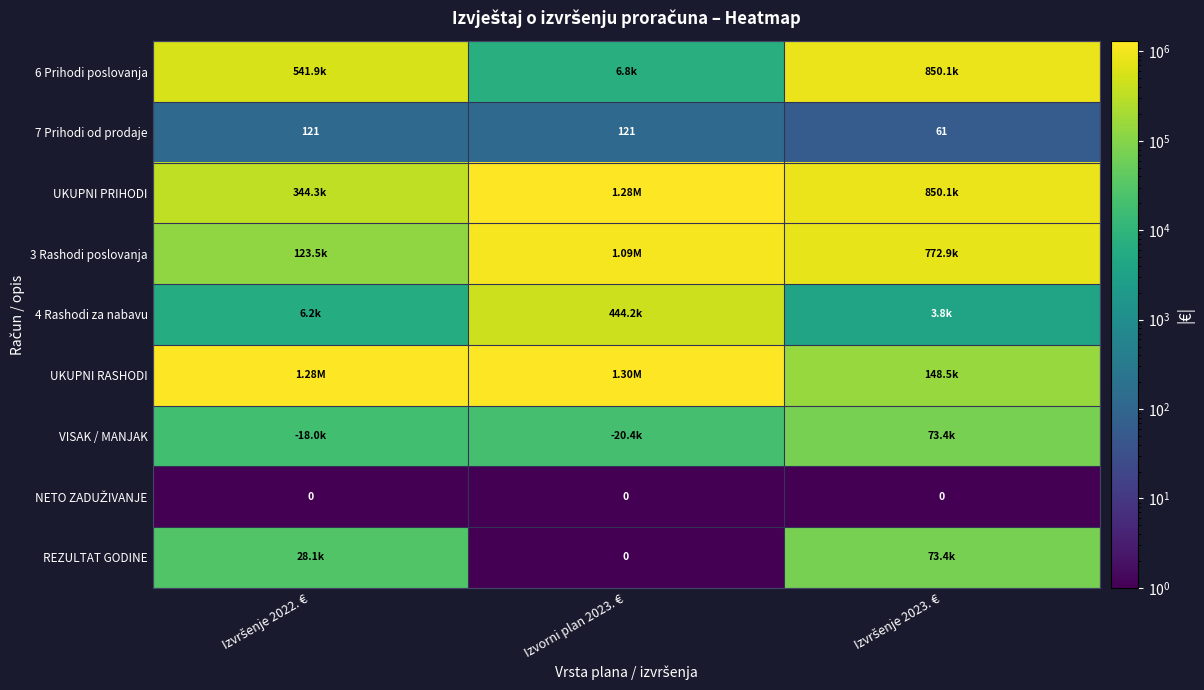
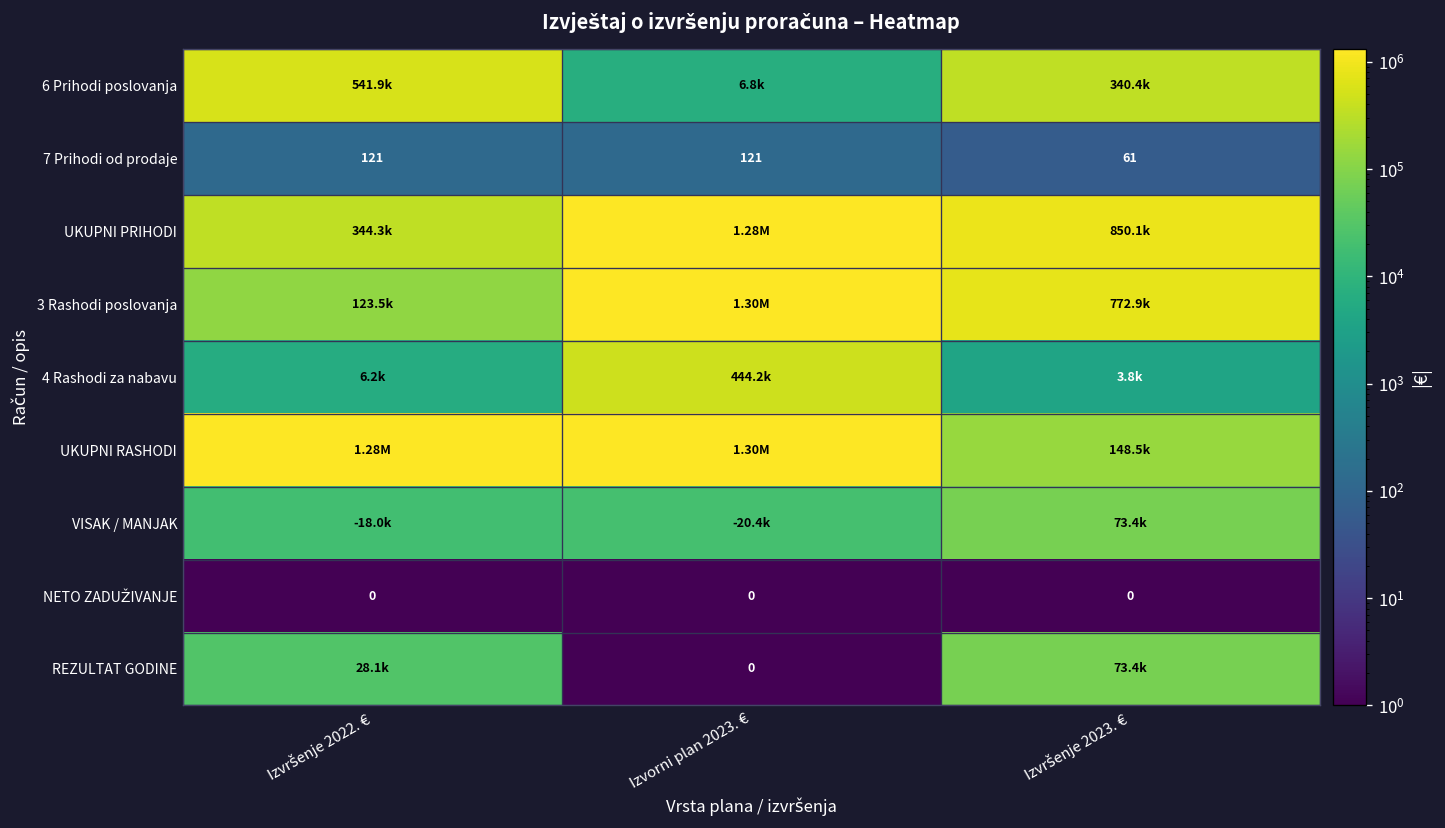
6 Prihodi poslovanja, Izvršenje 2023. €: 850.1k -> 340.4k
3 Rashodi poslovanja, Izvorni plan 2023. €: 1.09M -> 1.30M
